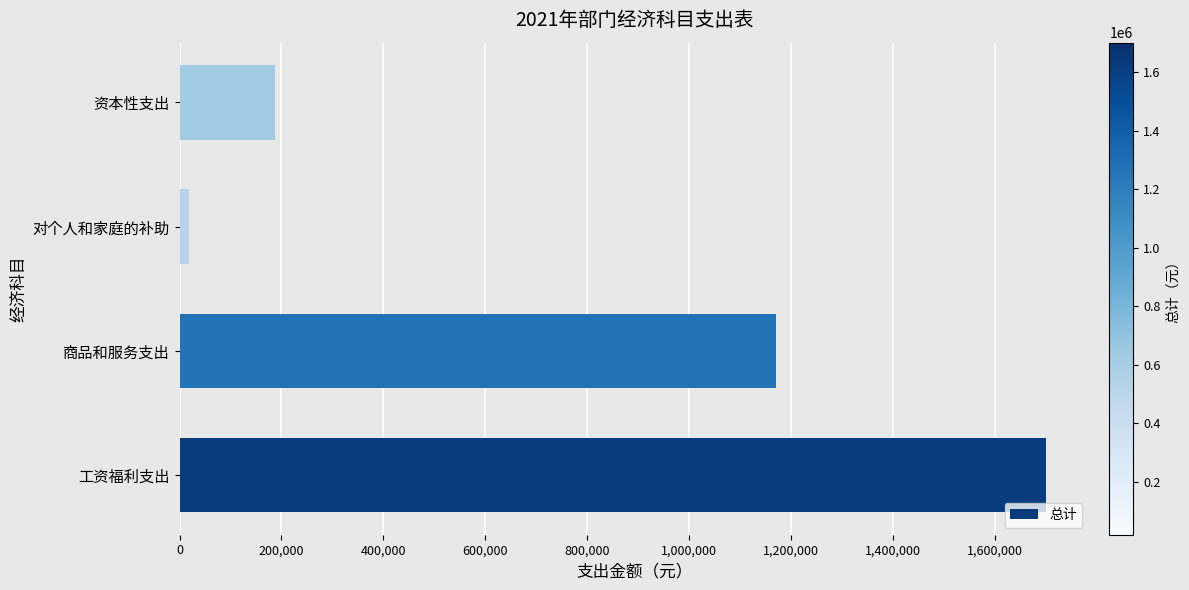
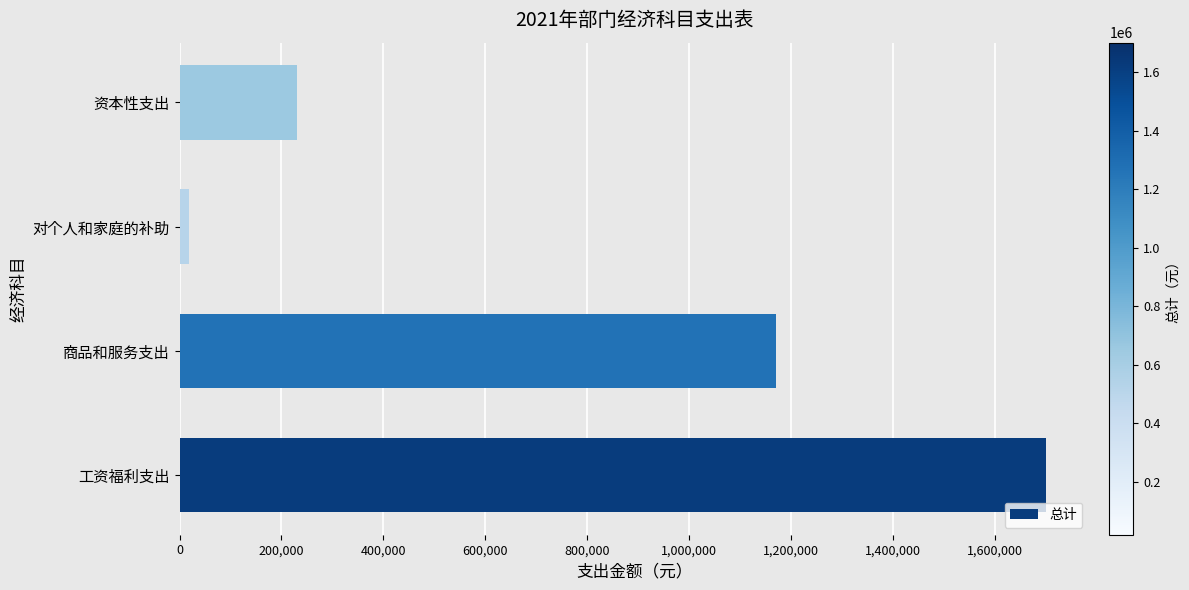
资本性支出: 190,000 -> 230,000
